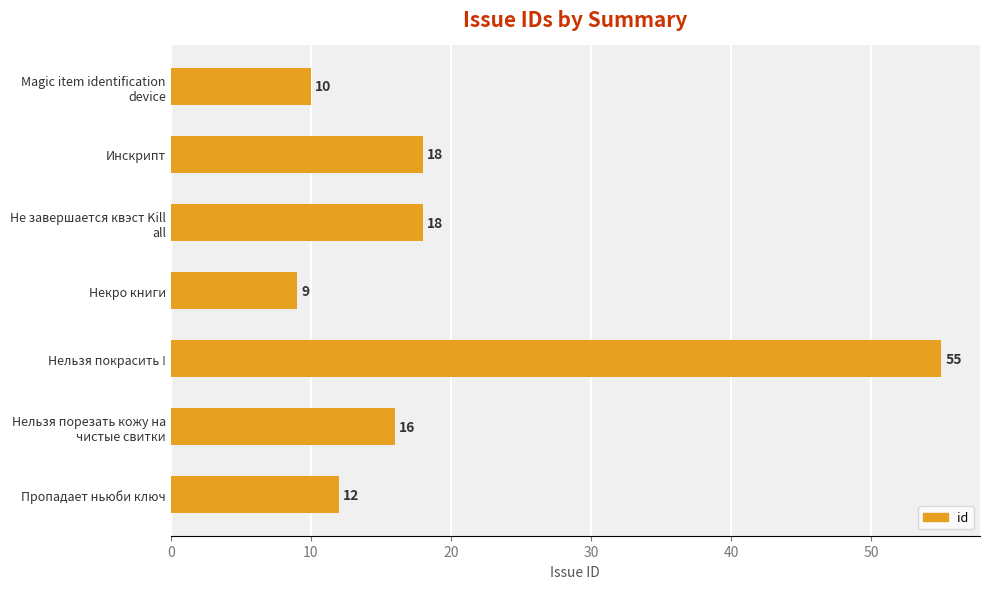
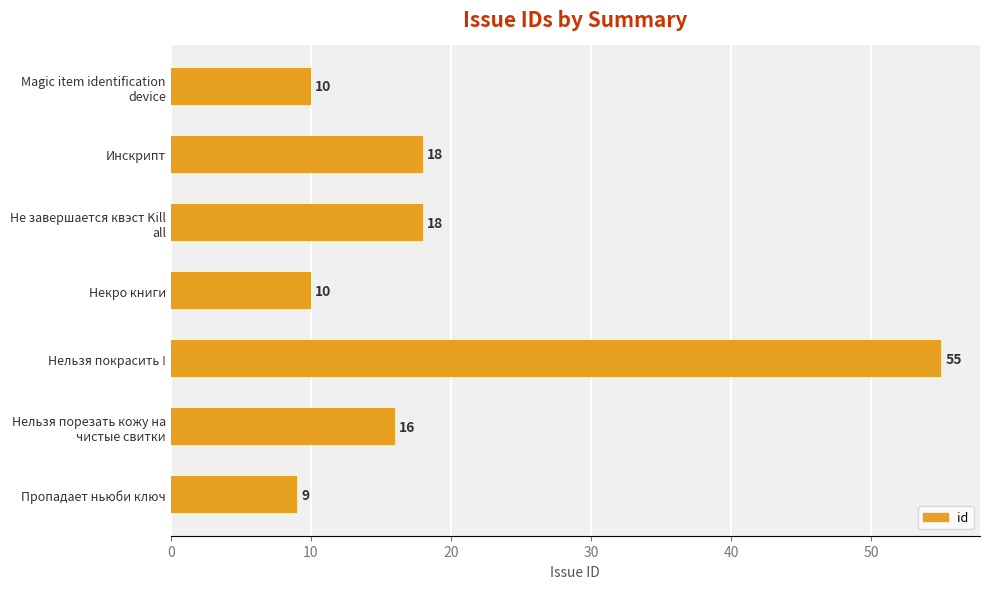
Некро книги: 9 -> 10
Пропадает ньюби ключ: 12 -> 9
